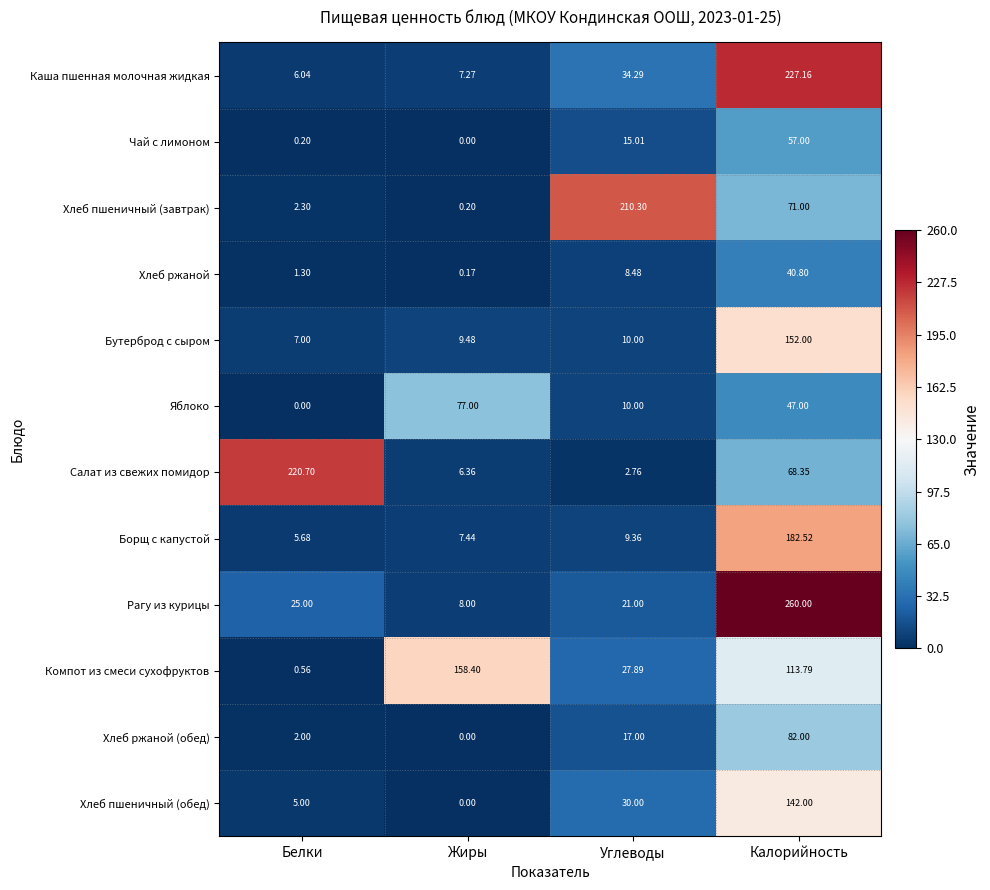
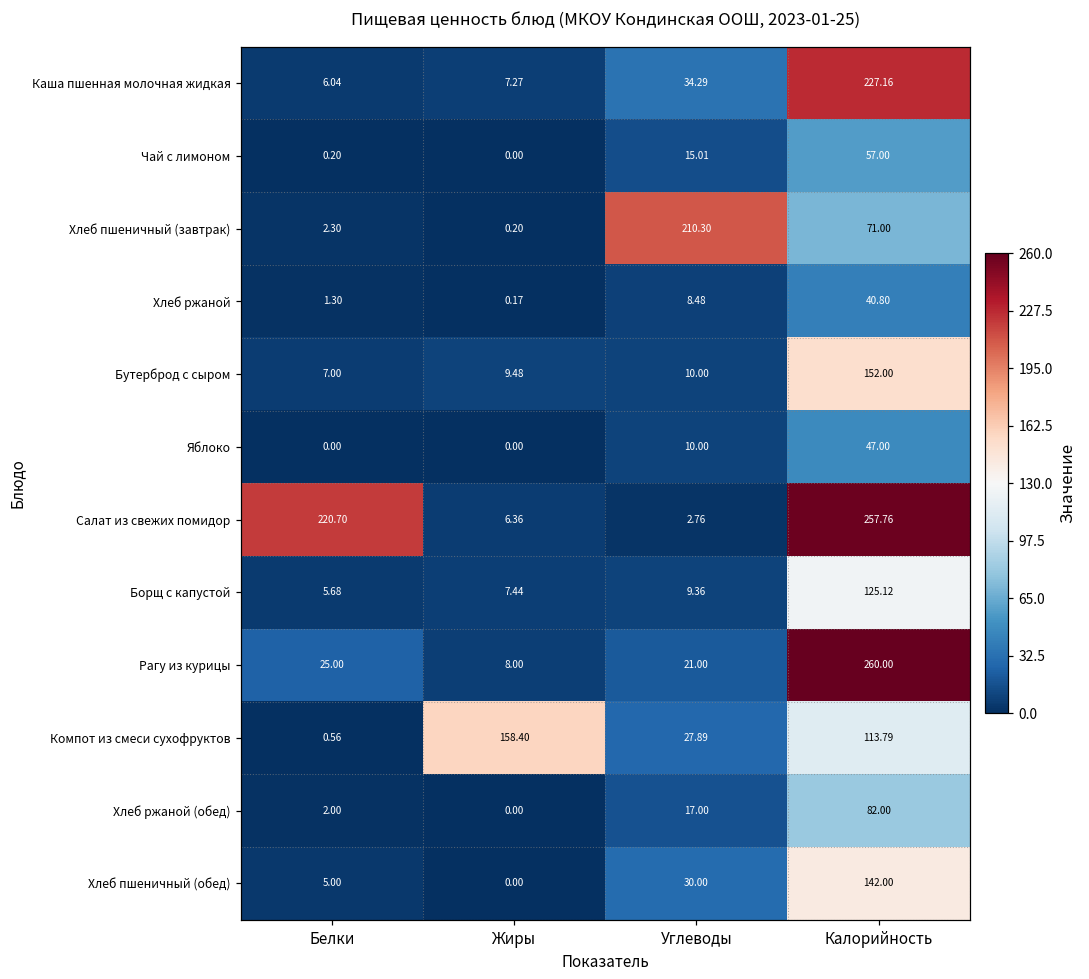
Яблоко, Жиры: 77.00 -> 0.00
Салат из свежих помидор, Калорийность: 68.35 -> 257.76
Борщ с капустой, Калорийность: 182.52 -> 125.12
